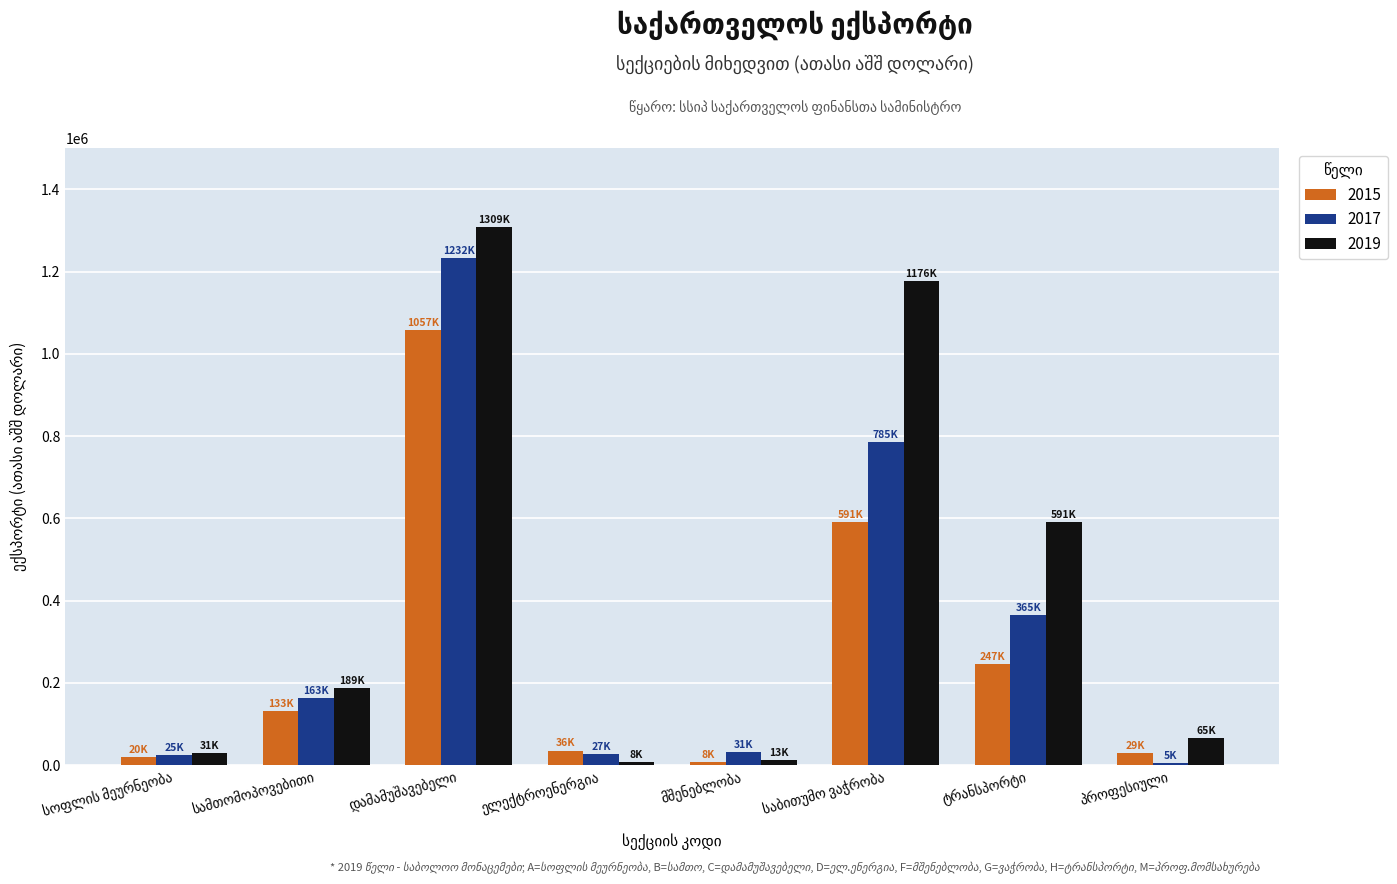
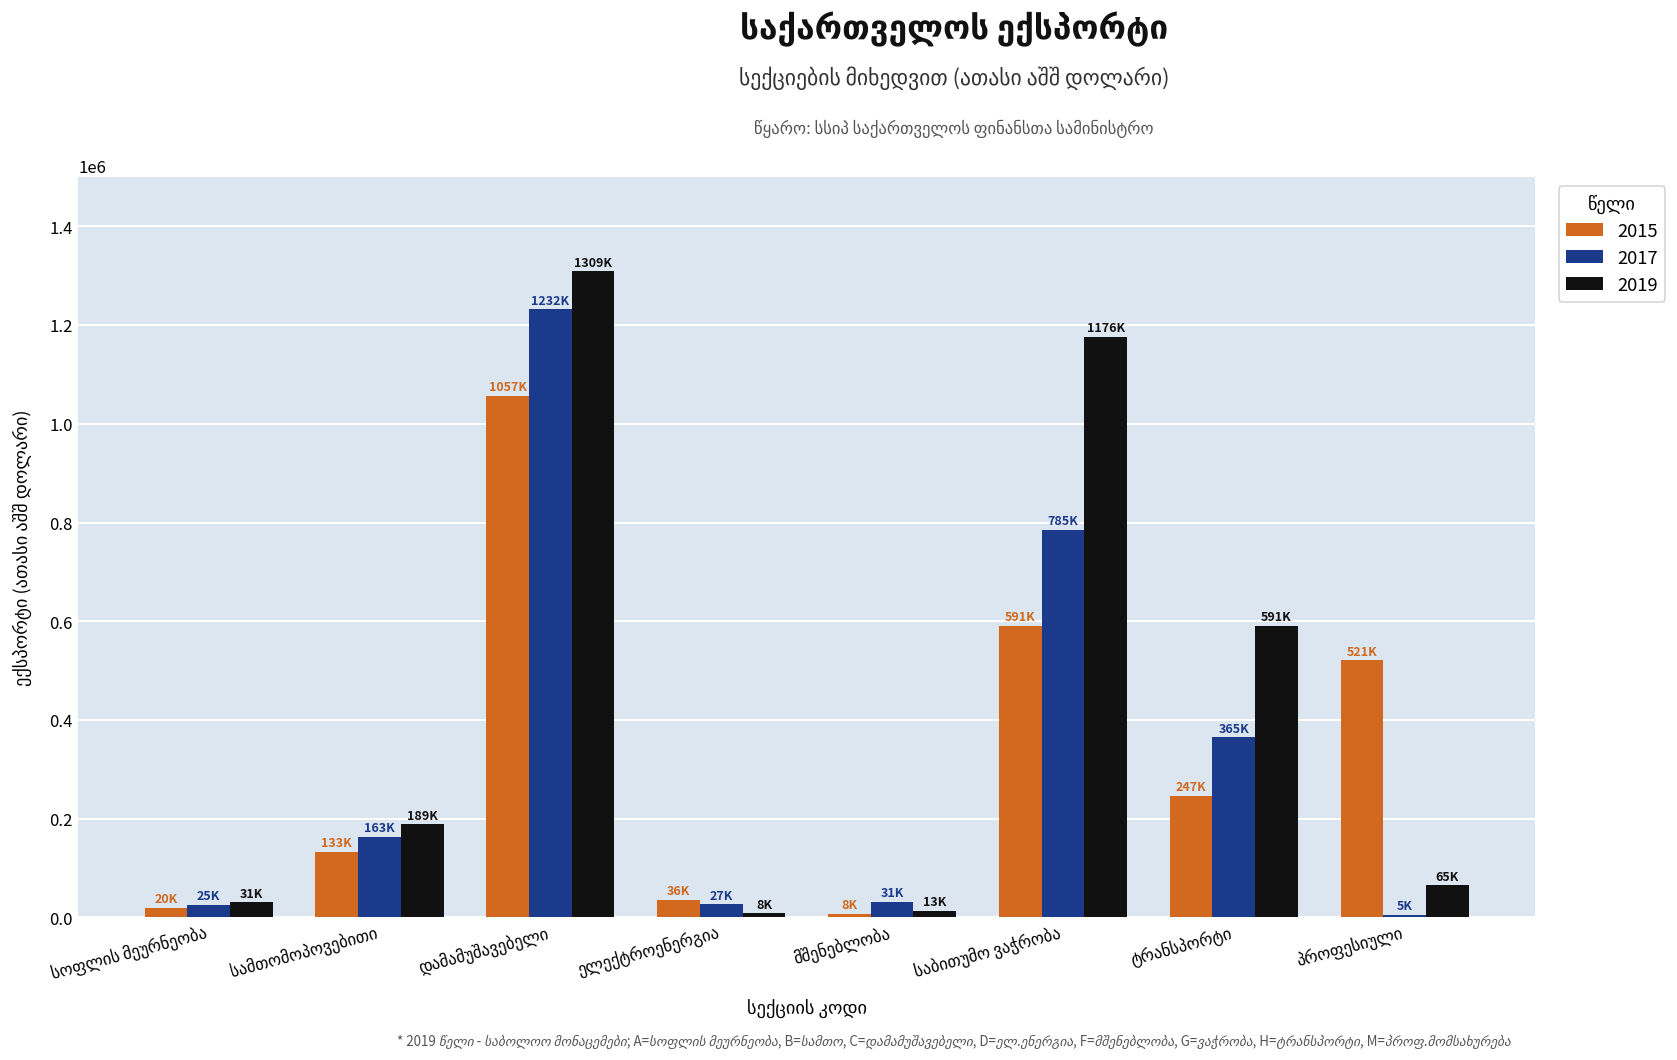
2015, პროფესიული: 29K -> 521K
